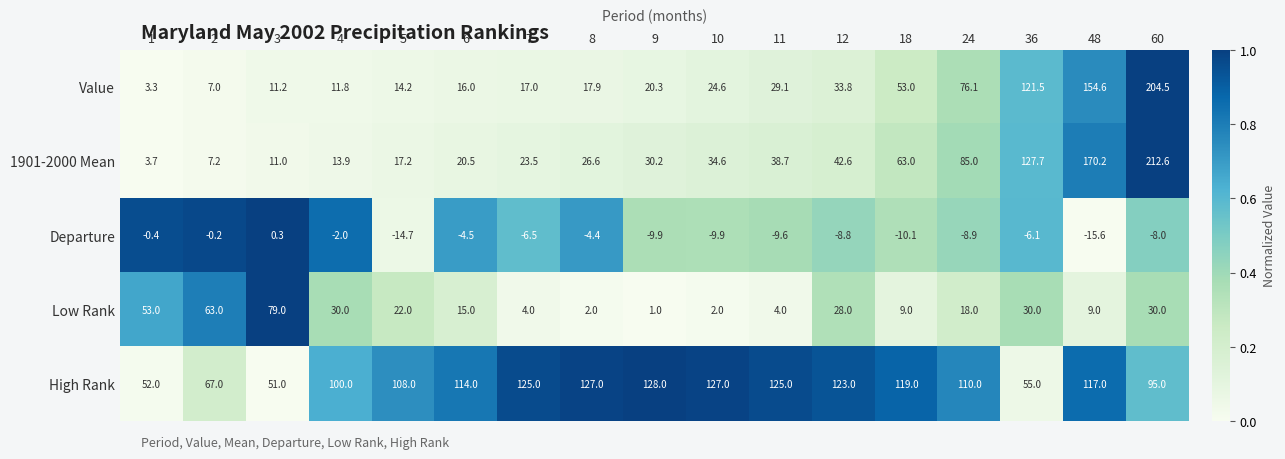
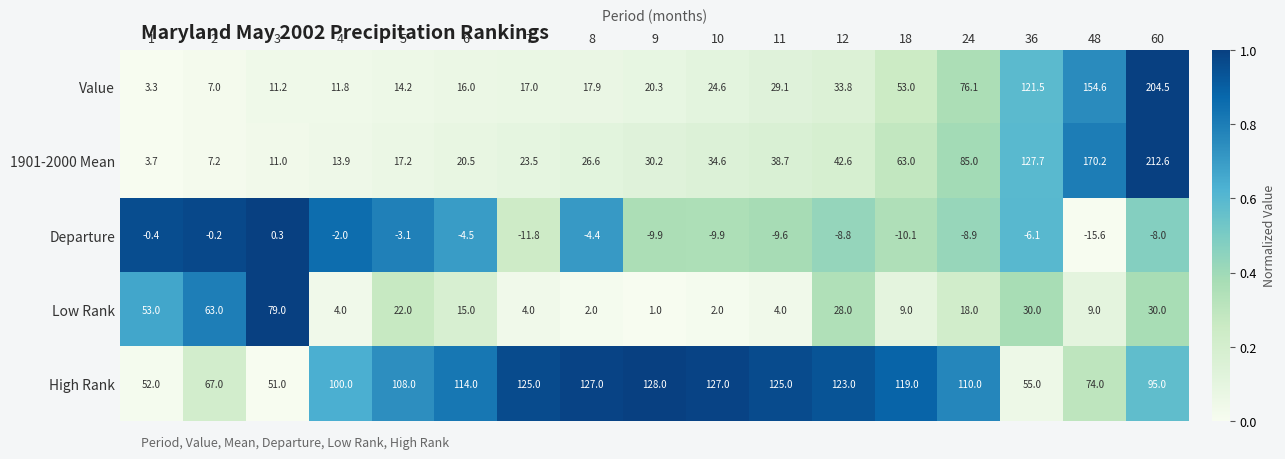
Departure, 5: -14.7 -> -3.1
Departure, 7: -6.5 -> -11.8
Low Rank, 4: 30.0 -> 4.0
High Rank, 48: 117.0 -> 74.0
